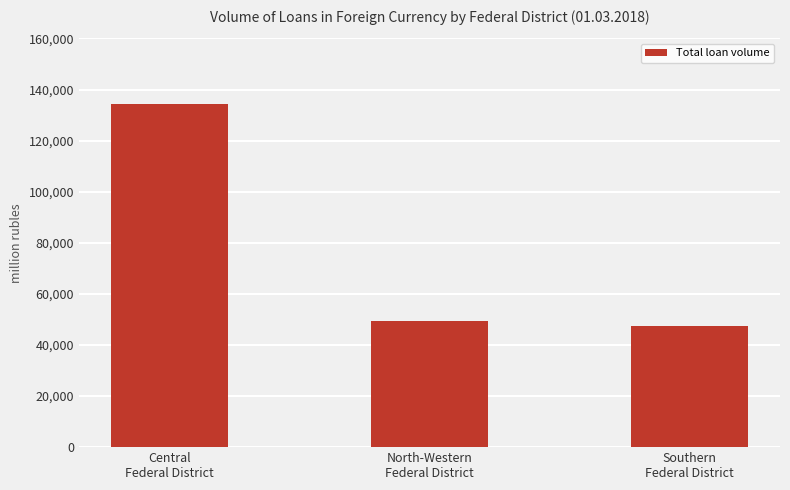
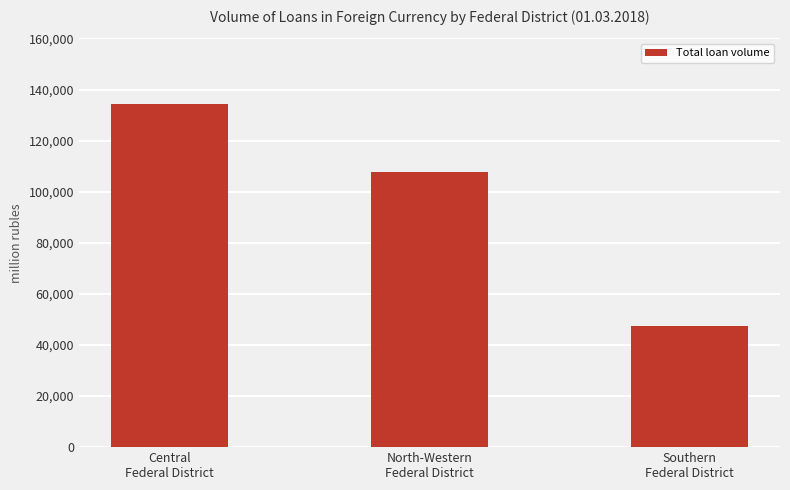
North-Western Federal District: 50,000 -> 108,000
